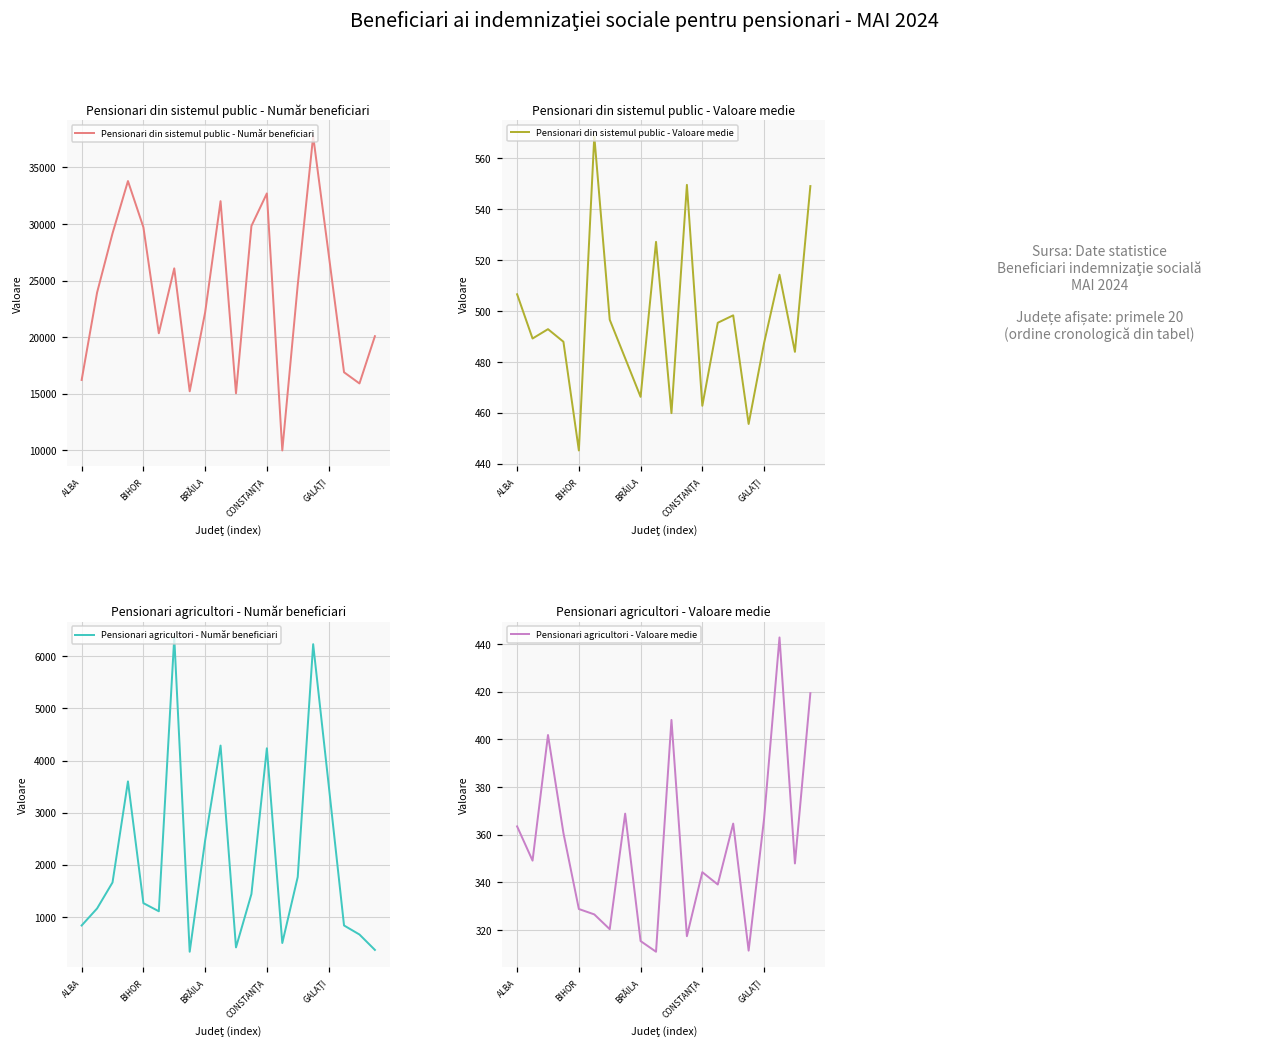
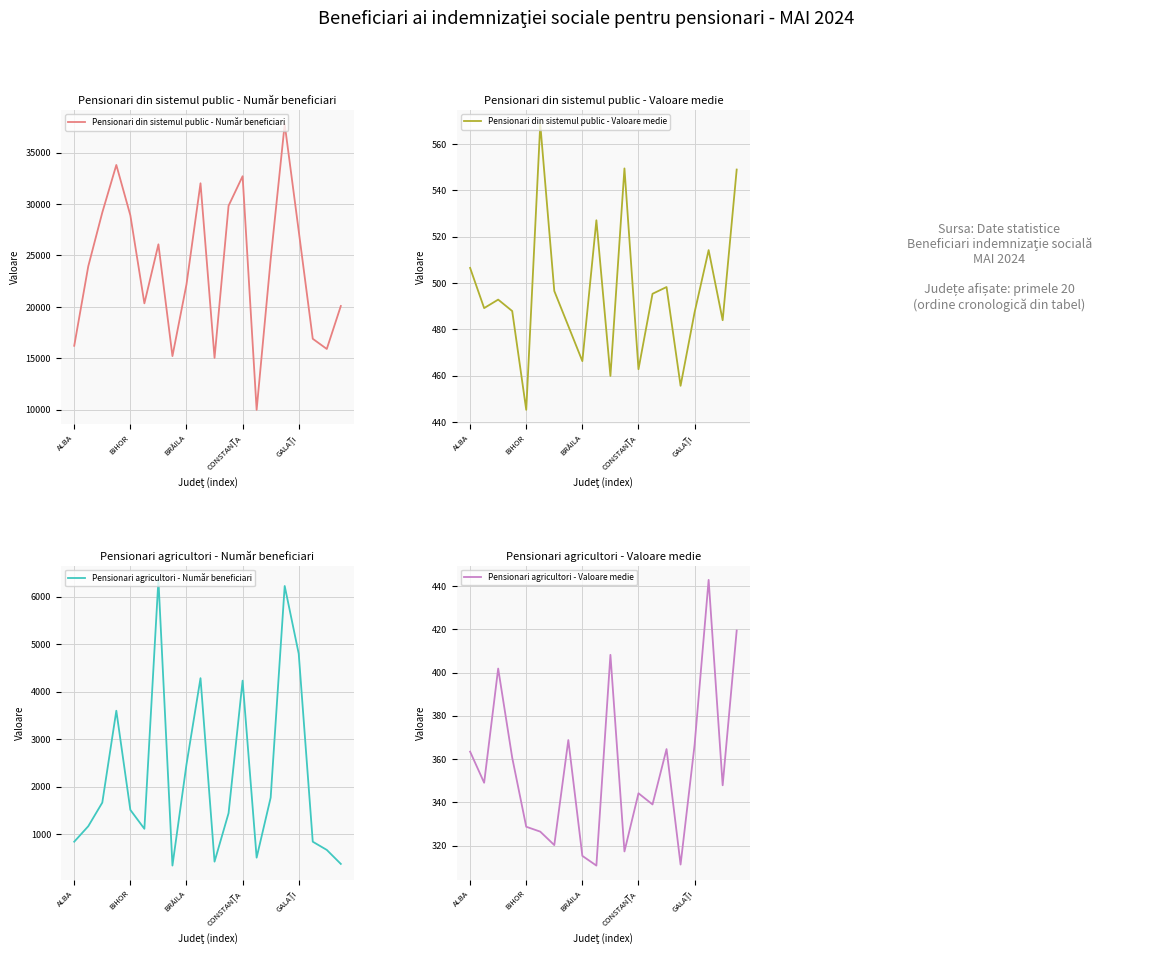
Pensionari din sistemul public - Număr beneficiari, BIHOR: 29700 -> 28900
Pensionari agricultori - Număr beneficiari, BIHOR: 1300 -> 1500
Pensionari agricultori - Număr beneficiari, GALAŢI: 3500 -> 4800
